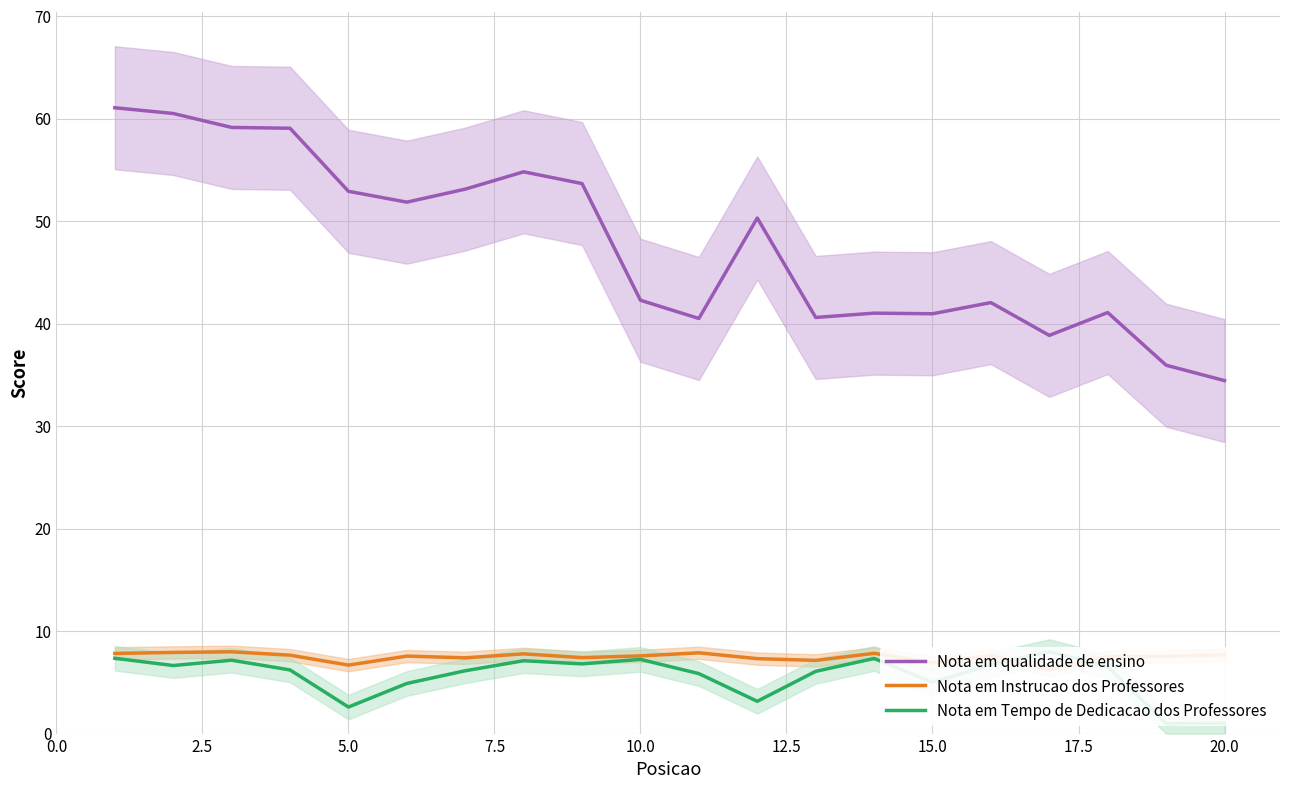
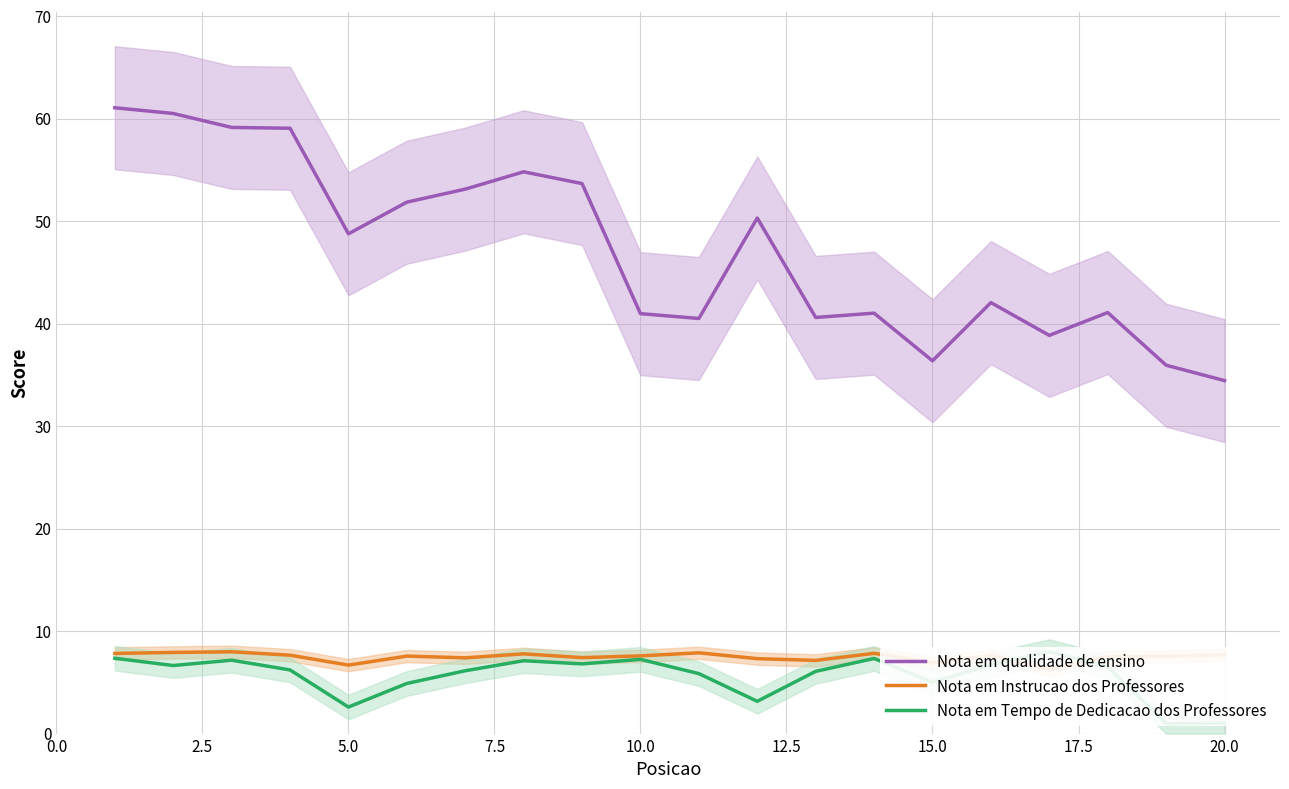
Nota em qualidade de ensino, 5.0: 52.9 -> 48.8
Nota em qualidade de ensino, 10.0: 42.3 -> 41.0
Nota em qualidade de ensino, 15.0: 41.0 -> 36.4
